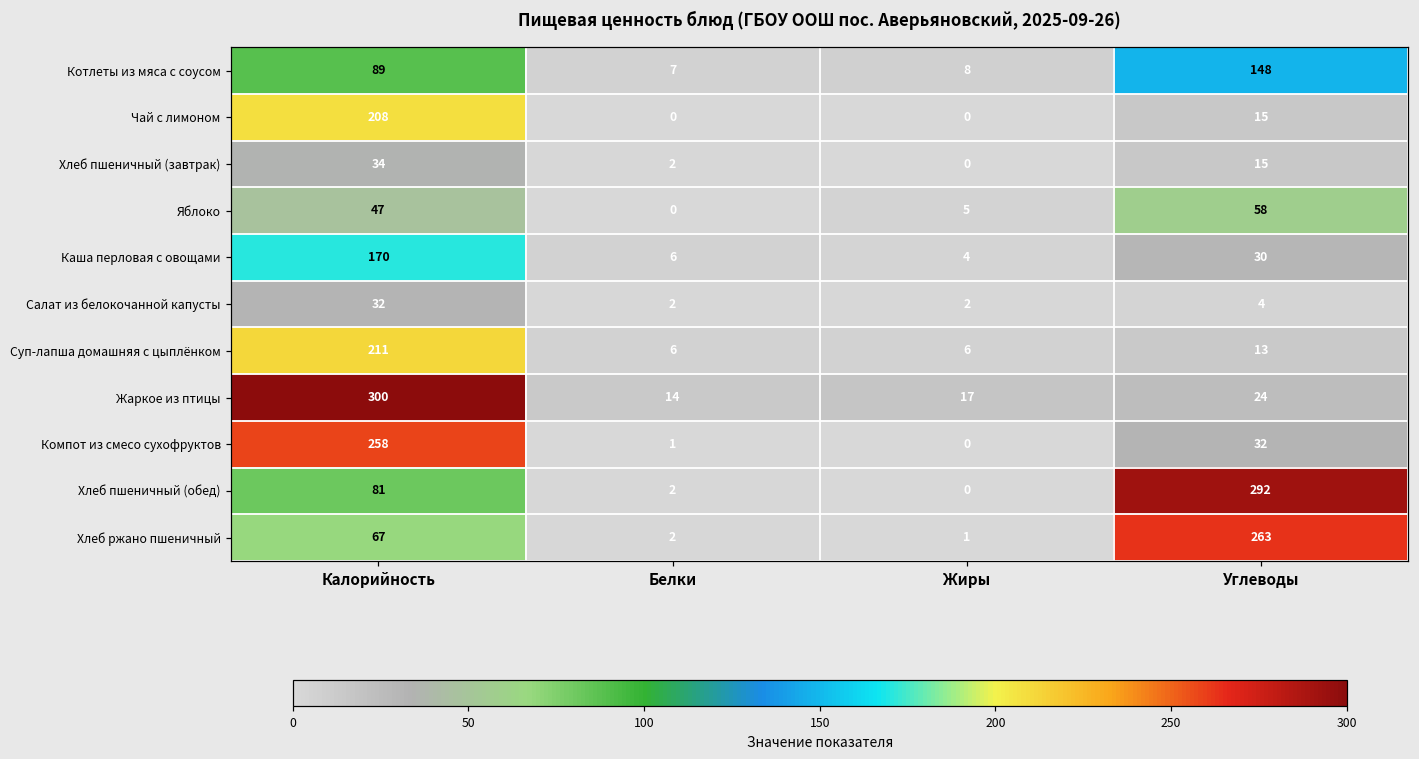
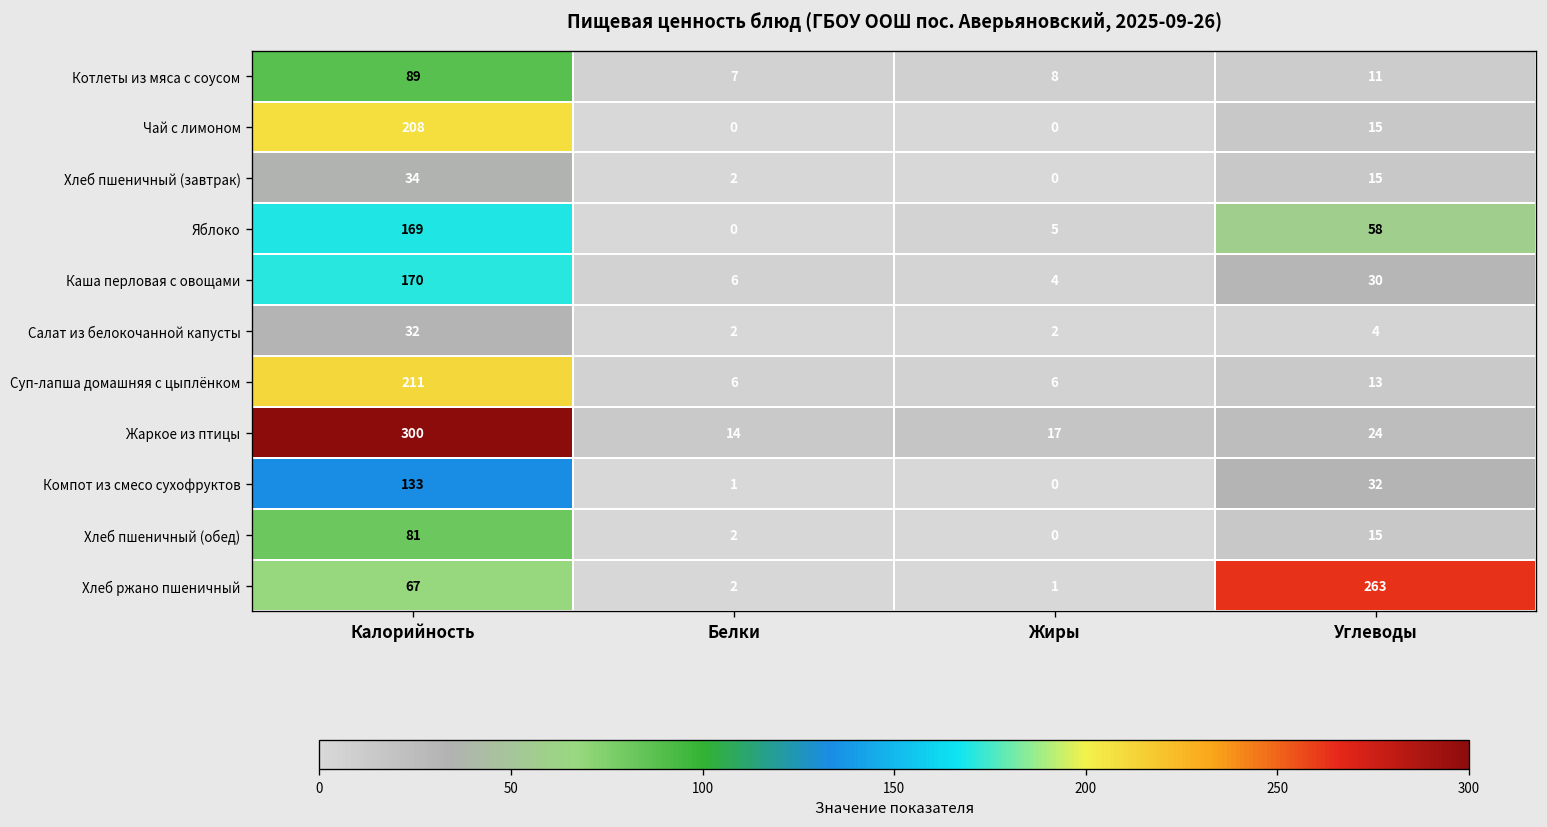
Котлеты из мяса с соусом, Углеводы: 148 -> 11
Яблоко, Калорийность: 47 -> 169
Компот из смесо сухофруктов, Калорийность: 258 -> 133
Хлеб пшеничный (обед), Углеводы: 292 -> 15
